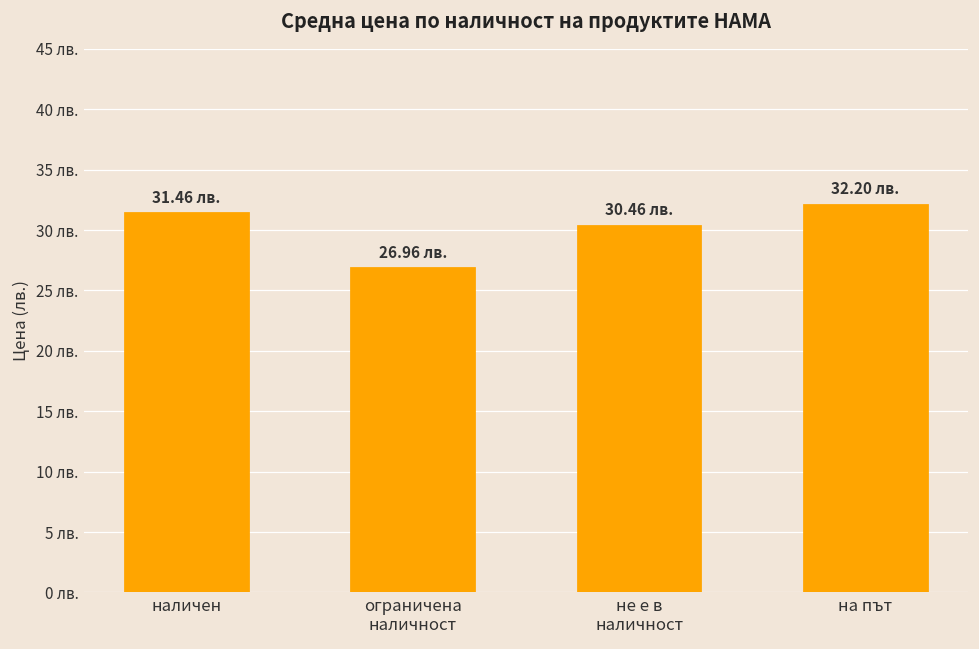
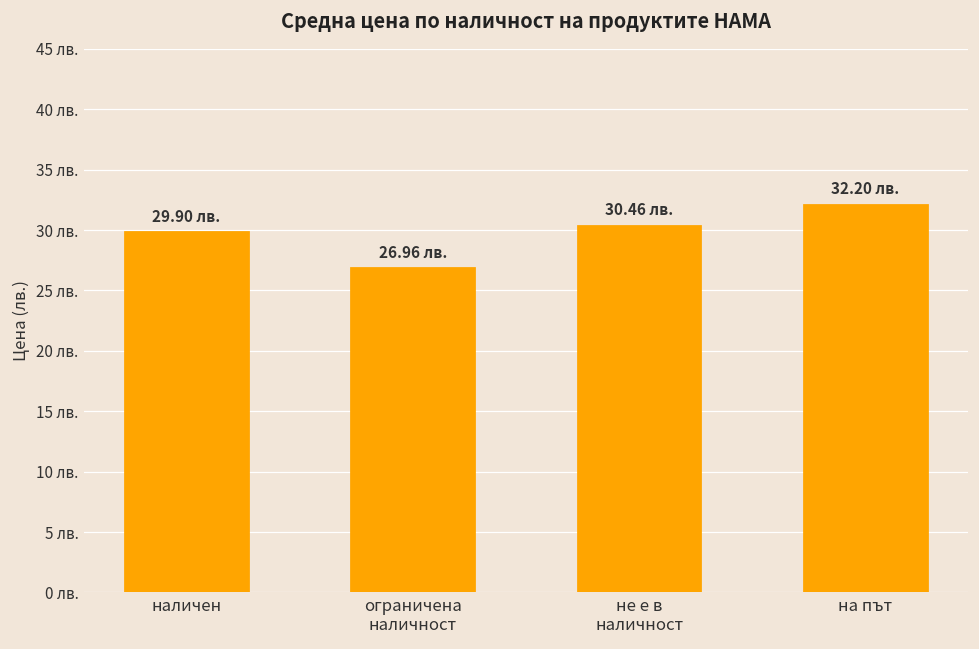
наличен: 31.46 -> 29.90
